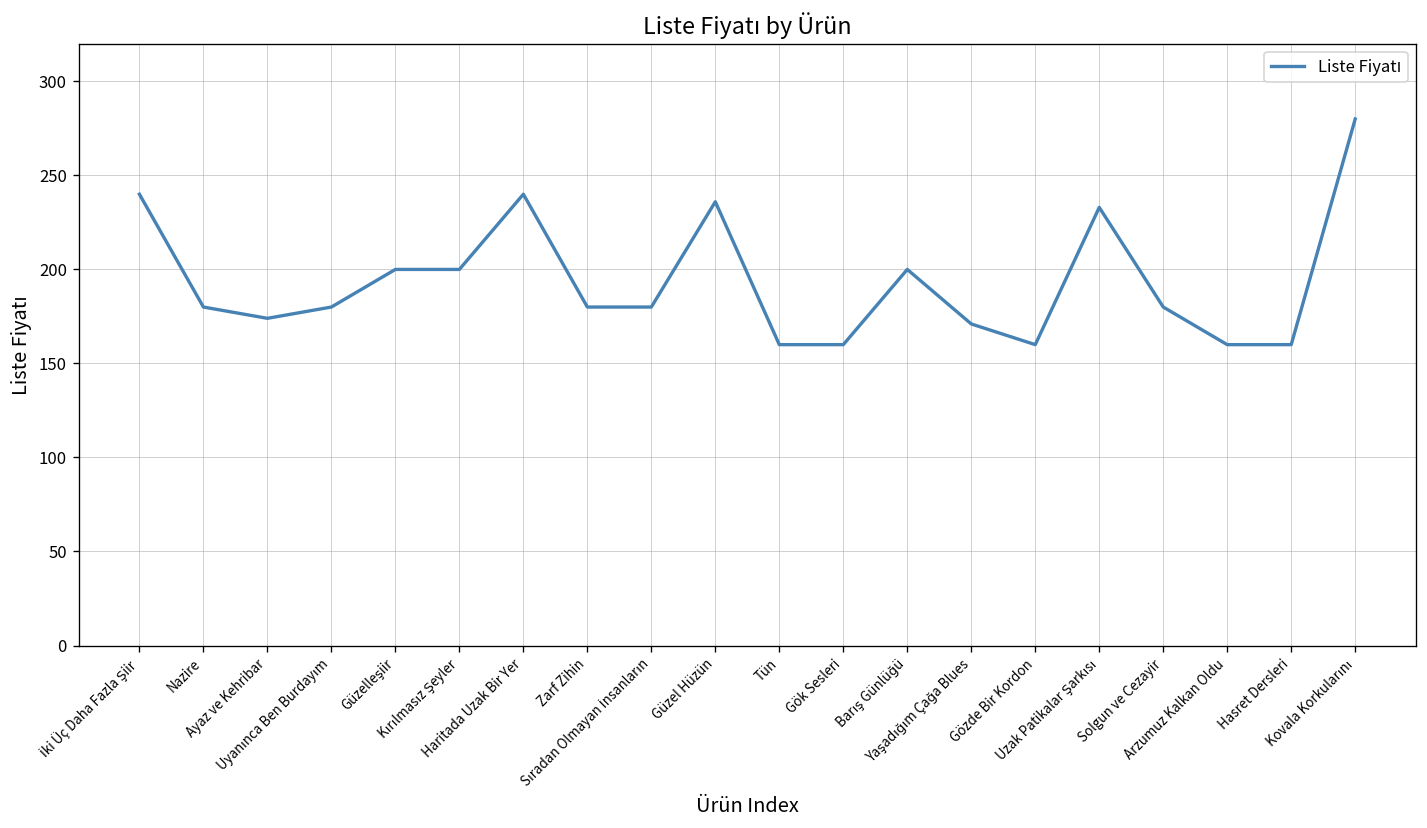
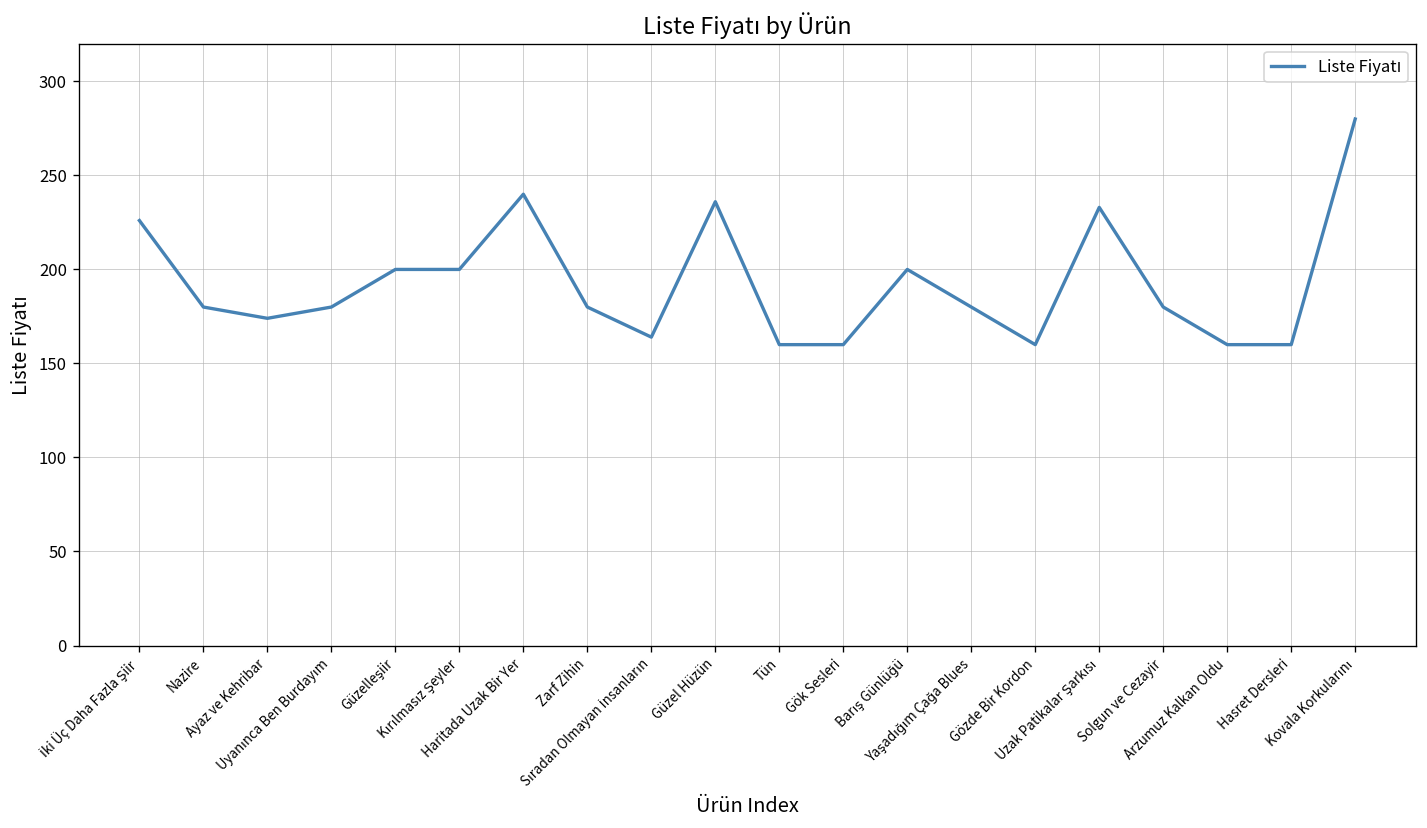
İki Üç Daha Fazla Şiir: 240 -> 226
Sıradan Olmayan İnsanların: 180 -> 164
Yaşadığım Çağa Blues: 171 -> 180
